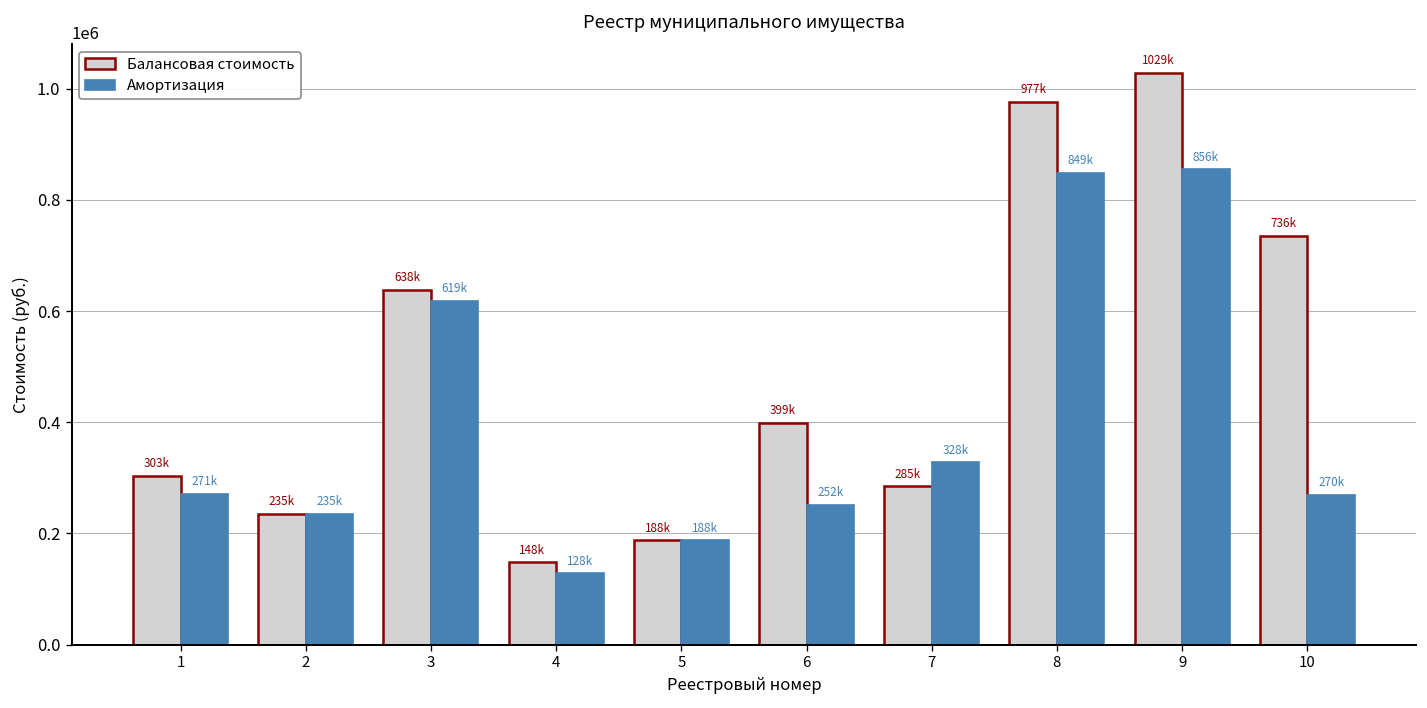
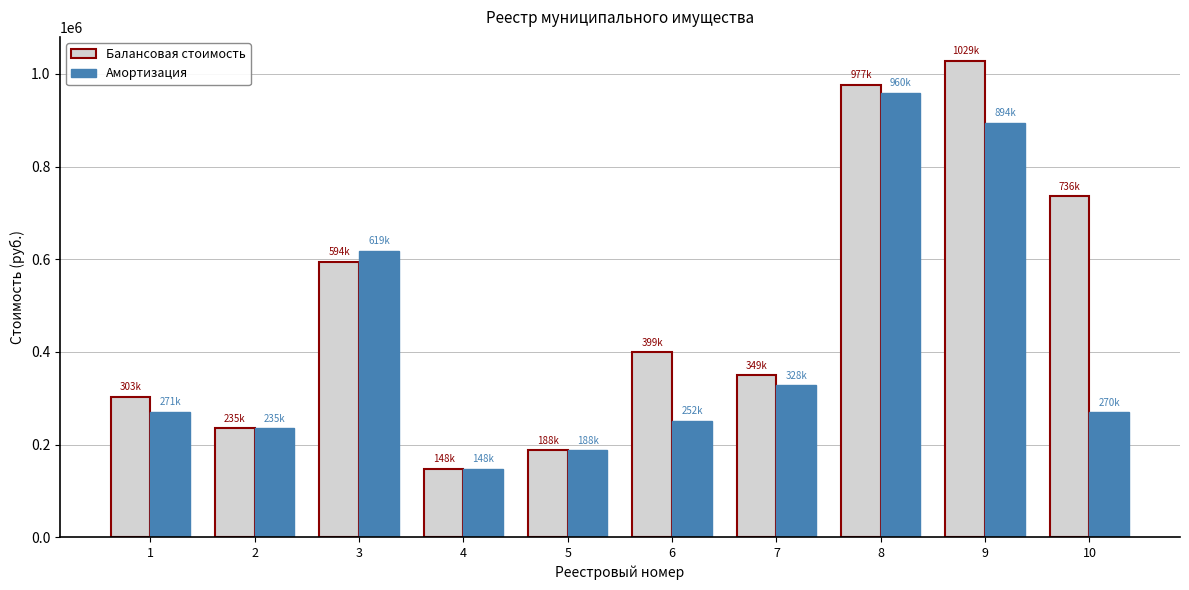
Балансовая стоимость, 3: 638k -> 594k
Амортизация, 4: 128k -> 148k
Балансовая стоимость, 7: 285k -> 349k
Амортизация, 8: 849k -> 960k
Амортизация, 9: 856k -> 894k
